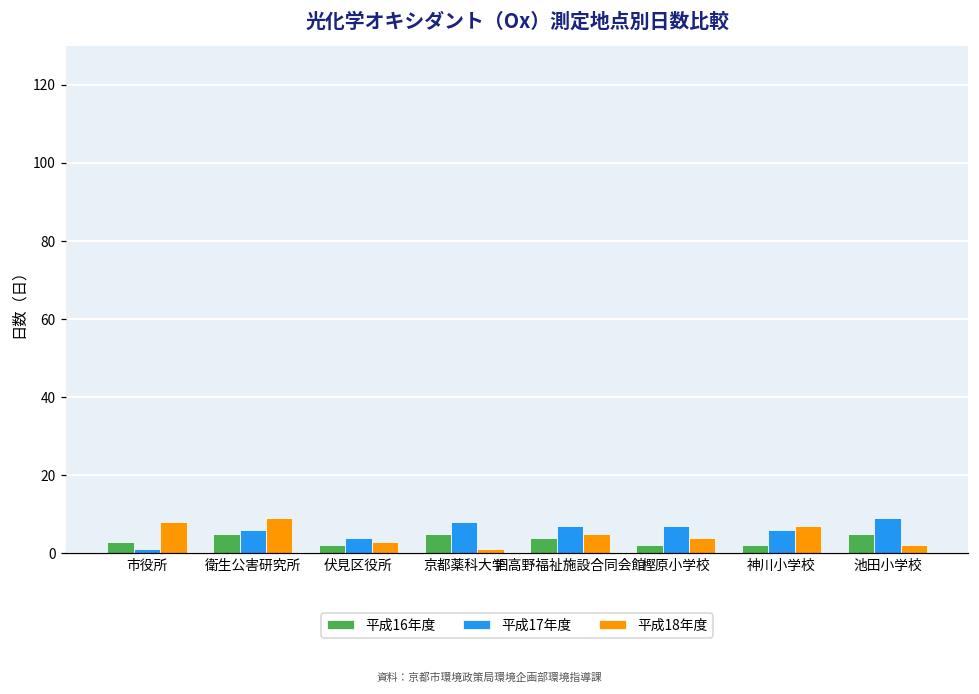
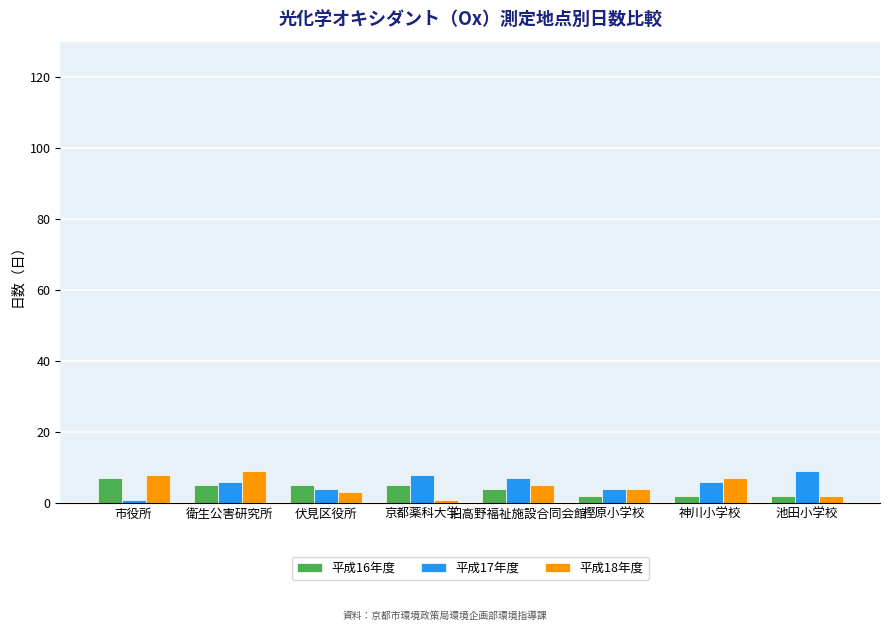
平成16年度, 市役所: 3 -> 7
平成16年度, 伏見区役所: 2 -> 5
平成17年度, 樫原小学校: 7 -> 4
平成16年度, 池田小学校: 5 -> 2
